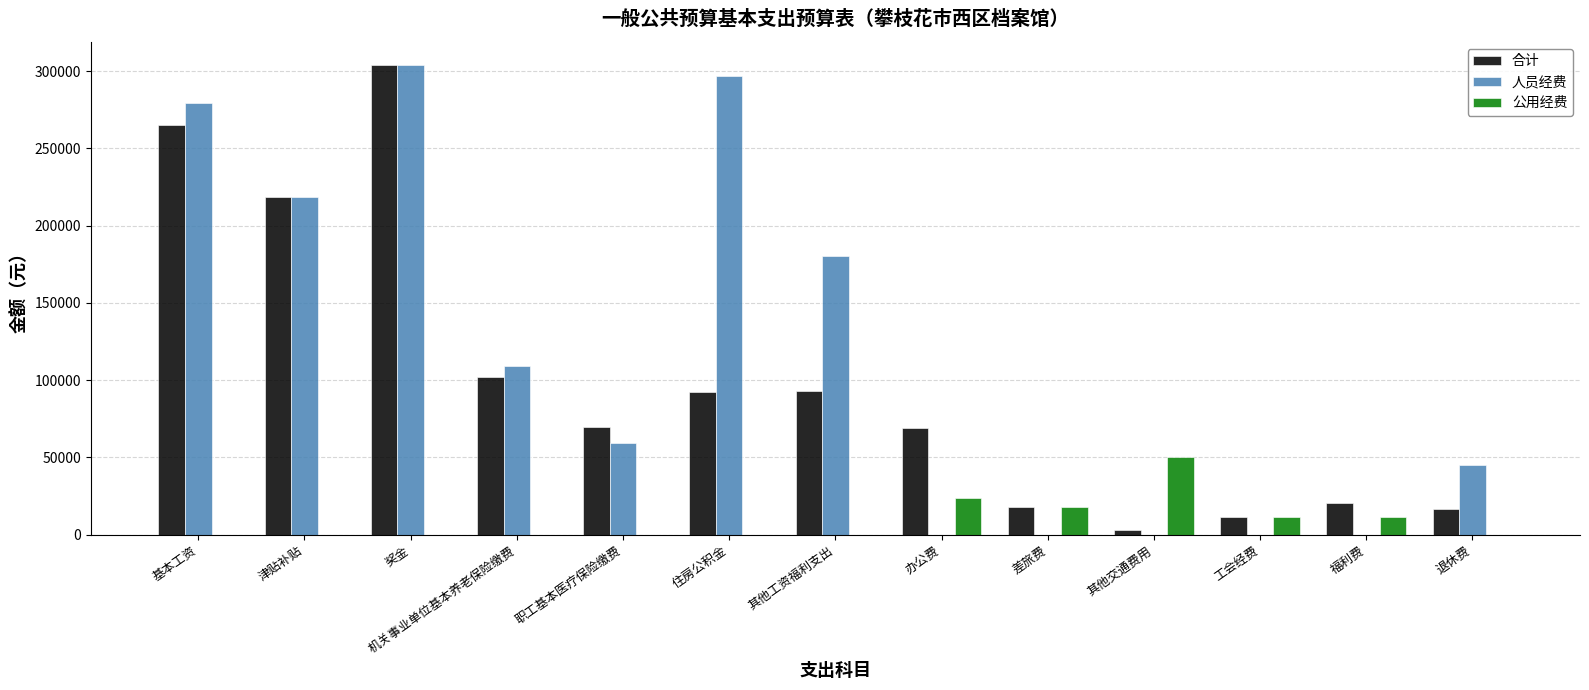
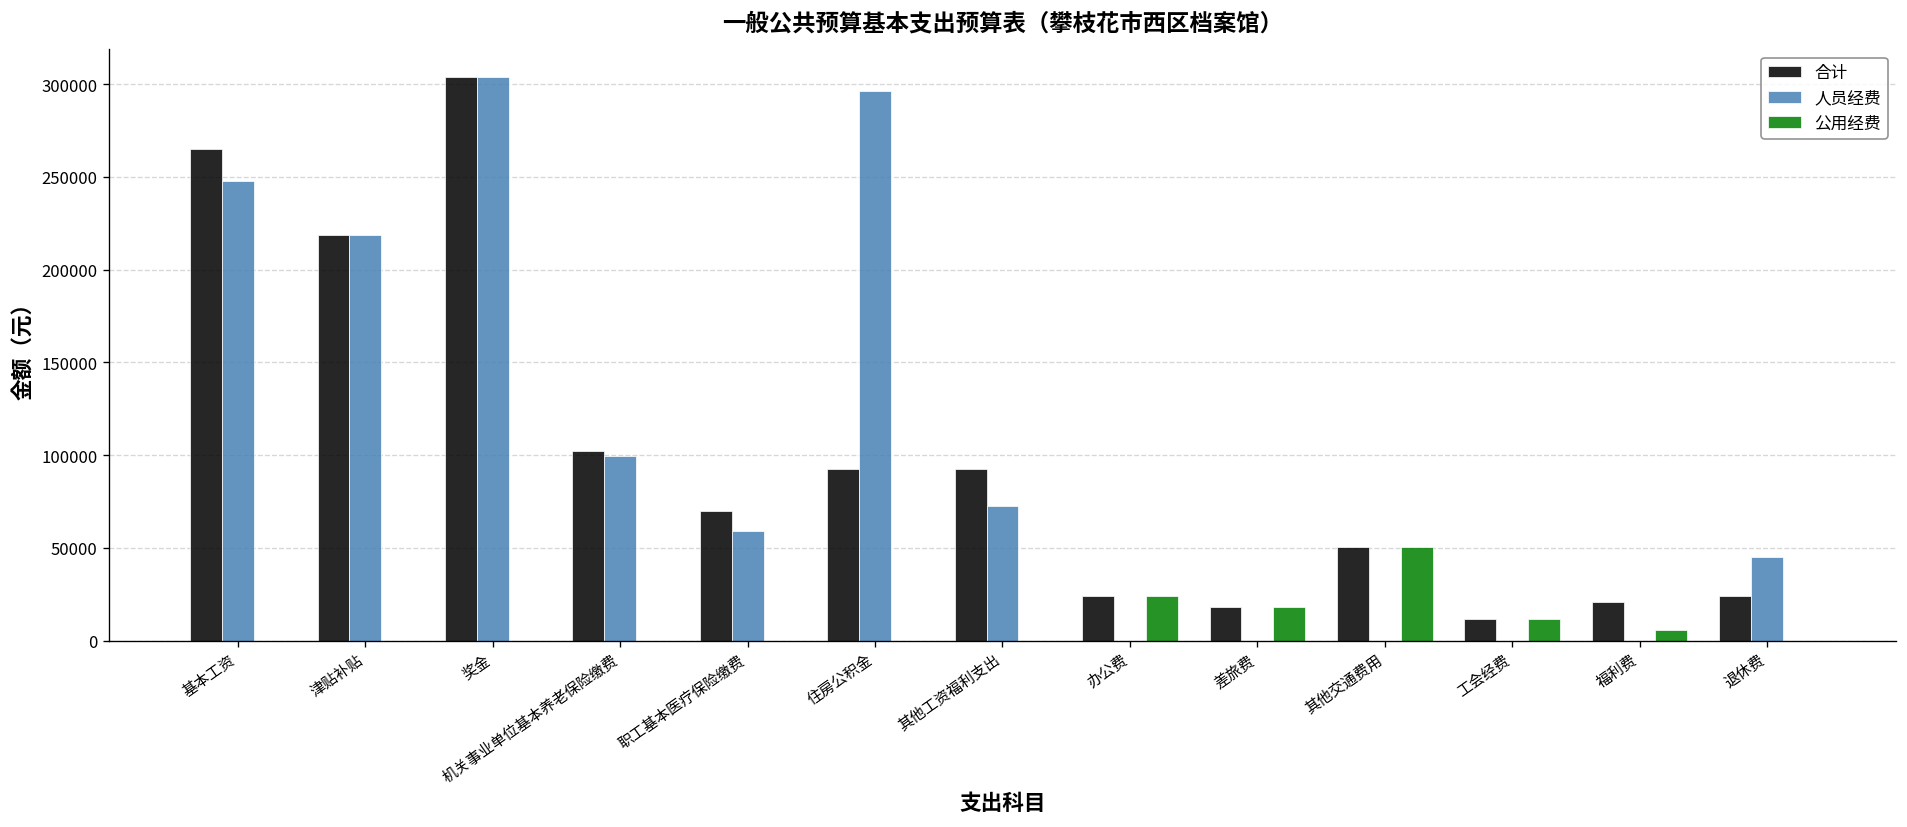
人员经费, 基本工资: 279000 -> 248000
人员经费, 机关事业单位基本养老保险缴费: 109000 -> 100000
人员经费, 其他工资福利支出: 180000 -> 72000
合计, 办公费: 69000 -> 24000
合计, 其他交通费用: 3000 -> 50000
公用经费, 福利费: 11000 -> 6000
合计, 退休费: 16000 -> 24000
